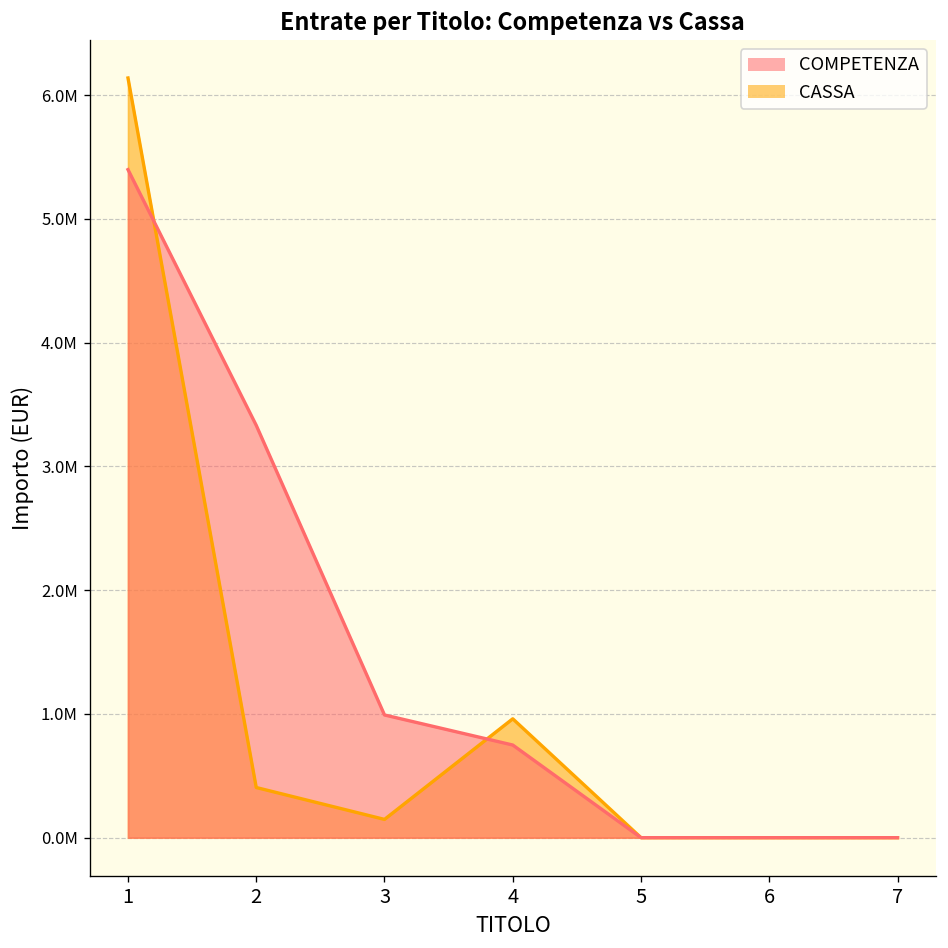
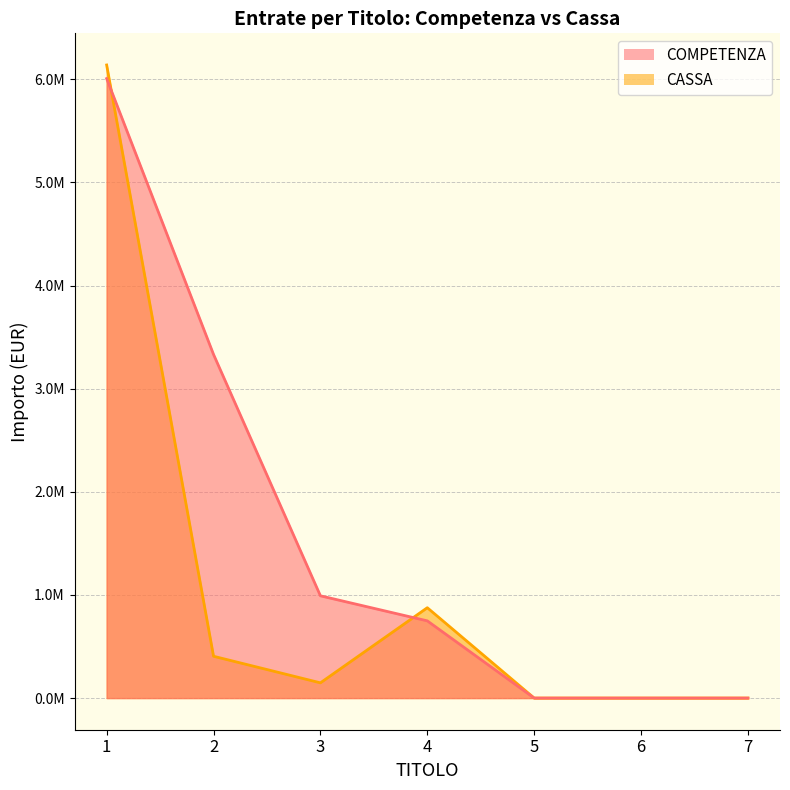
COMPETENZA, 1: 5400000 -> 6010000
CASSA, 4: 960000 -> 880000
